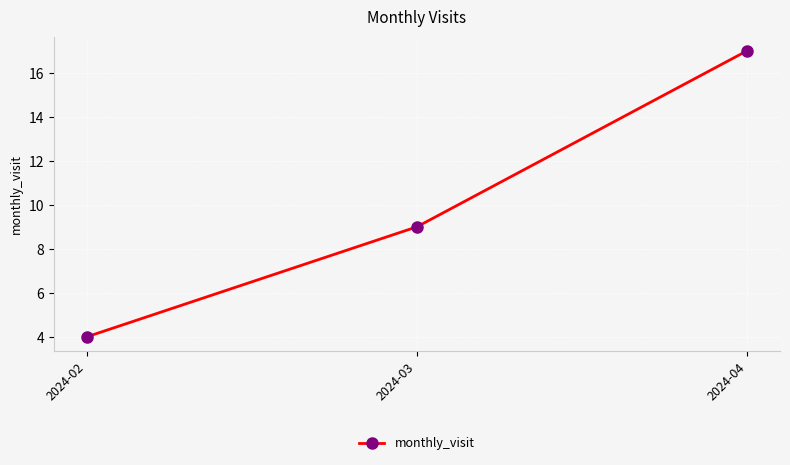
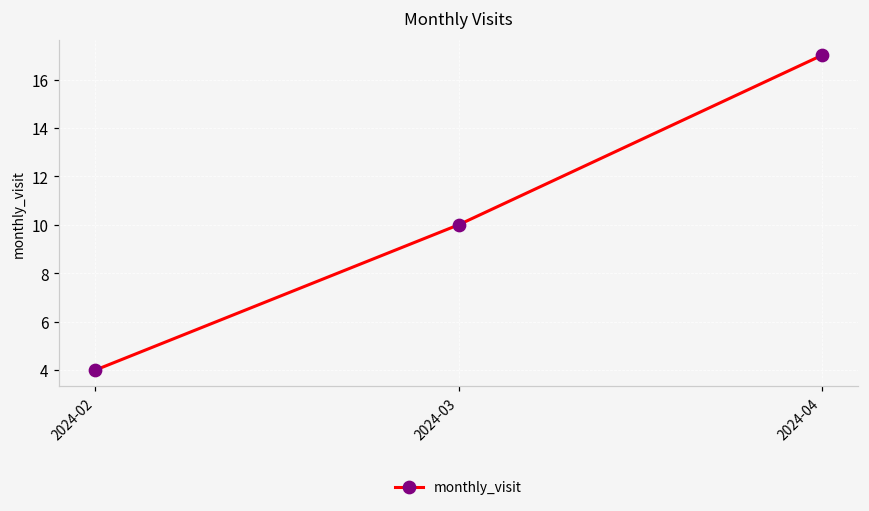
2024-03: 9 -> 10
